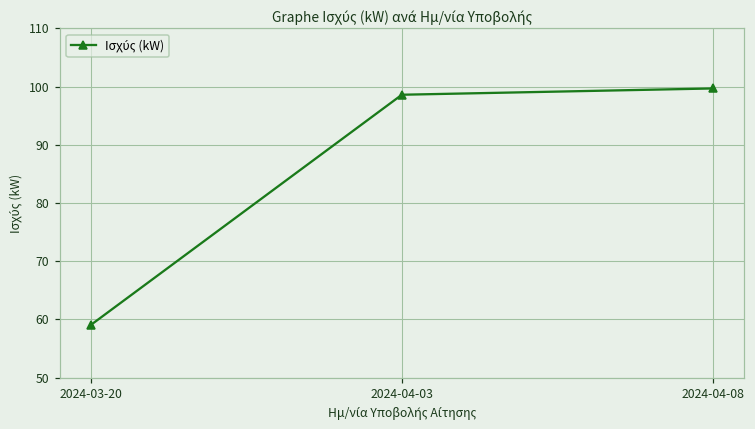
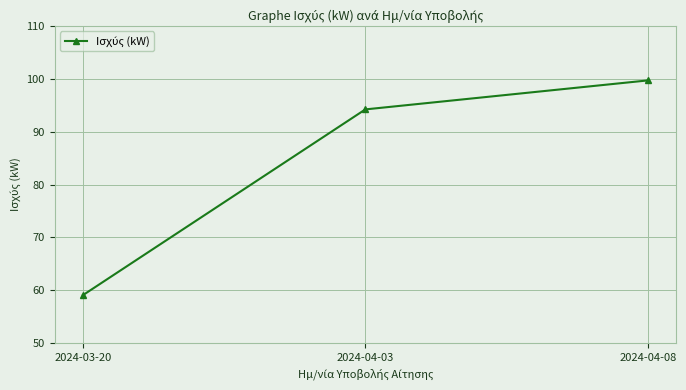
2024-04-03: 99 -> 94
